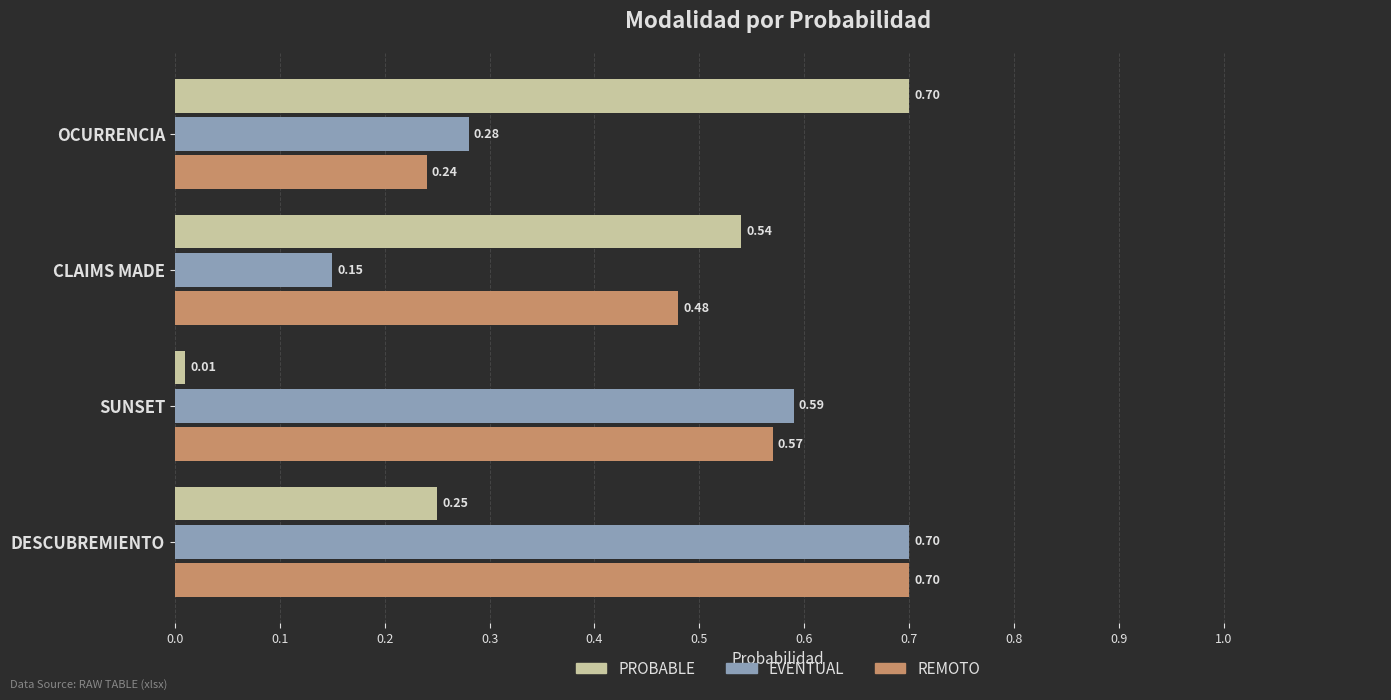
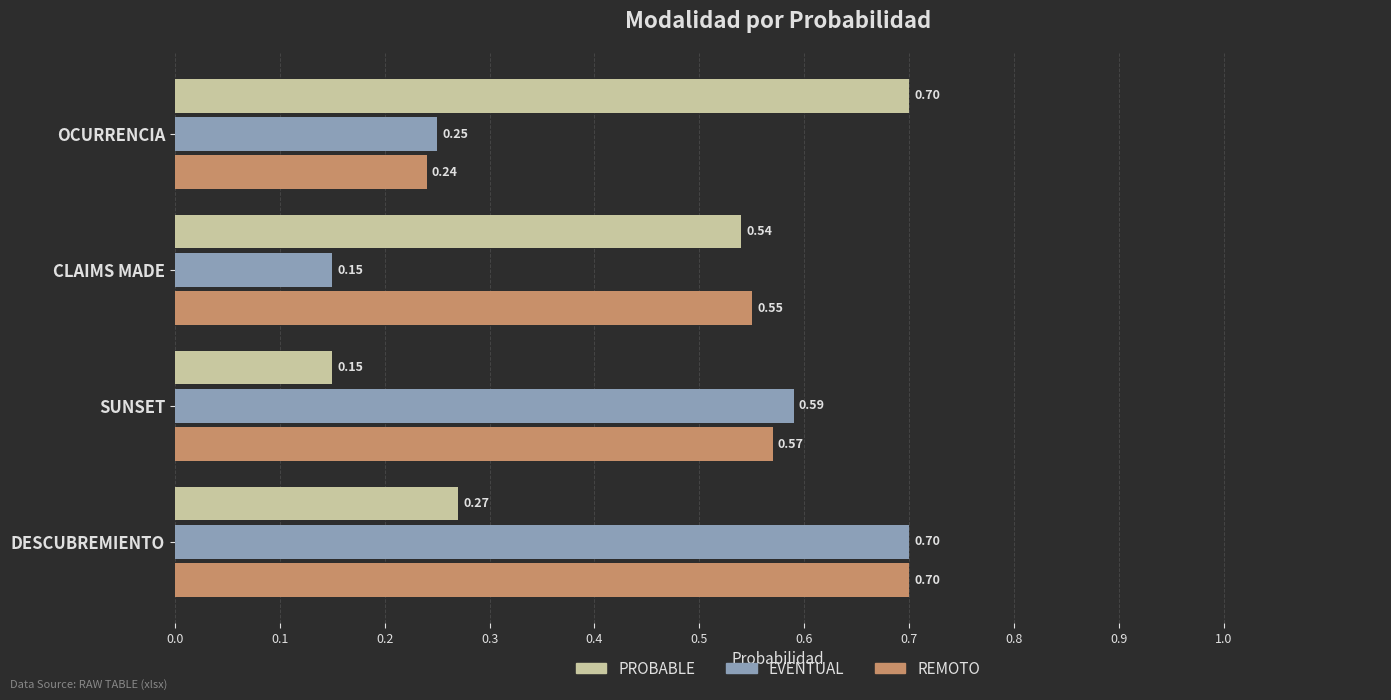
EVENTUAL, OCURRENCIA: 0.28 -> 0.25
REMOTO, CLAIMS MADE: 0.48 -> 0.55
PROBABLE, SUNSET: 0.01 -> 0.15
PROBABLE, DESCUBREMIENTO: 0.25 -> 0.27
